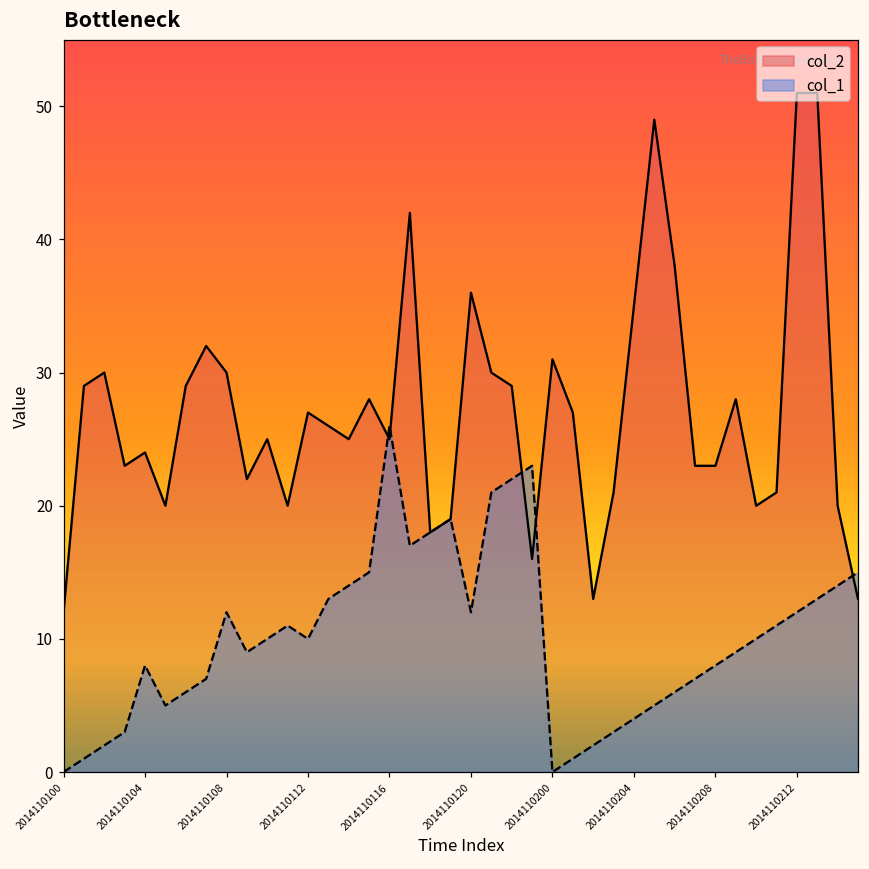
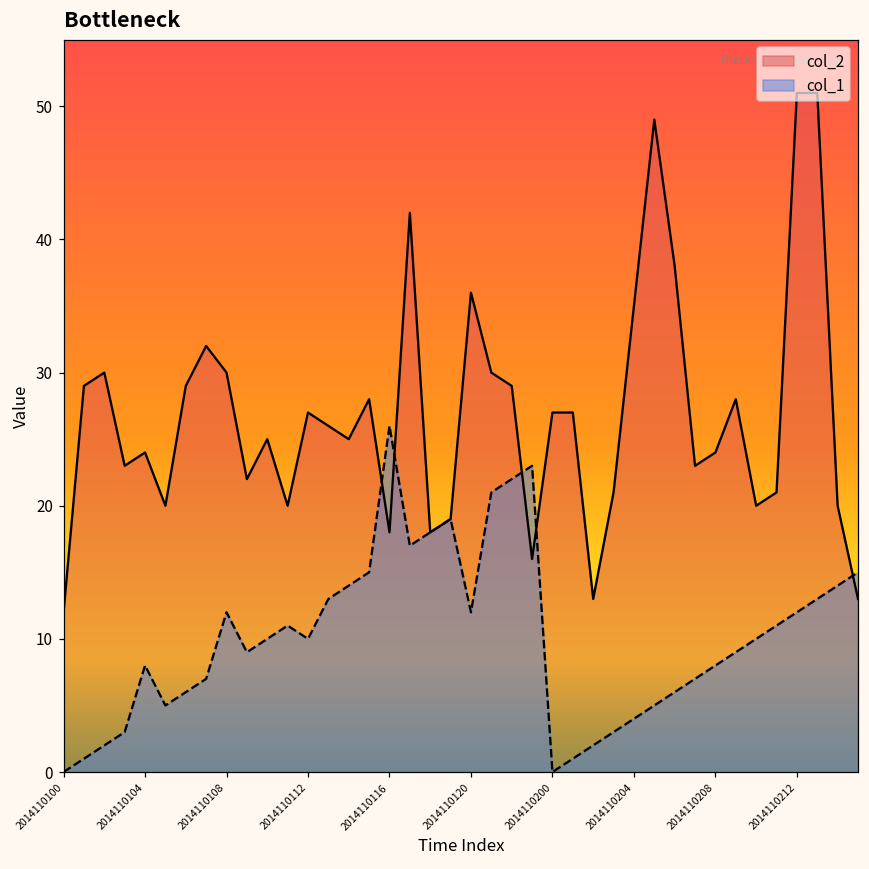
col_2, 2014110116: 25 -> 18
col_2, 2014110200: 31 -> 27
col_2, 2014110208: 23 -> 24
